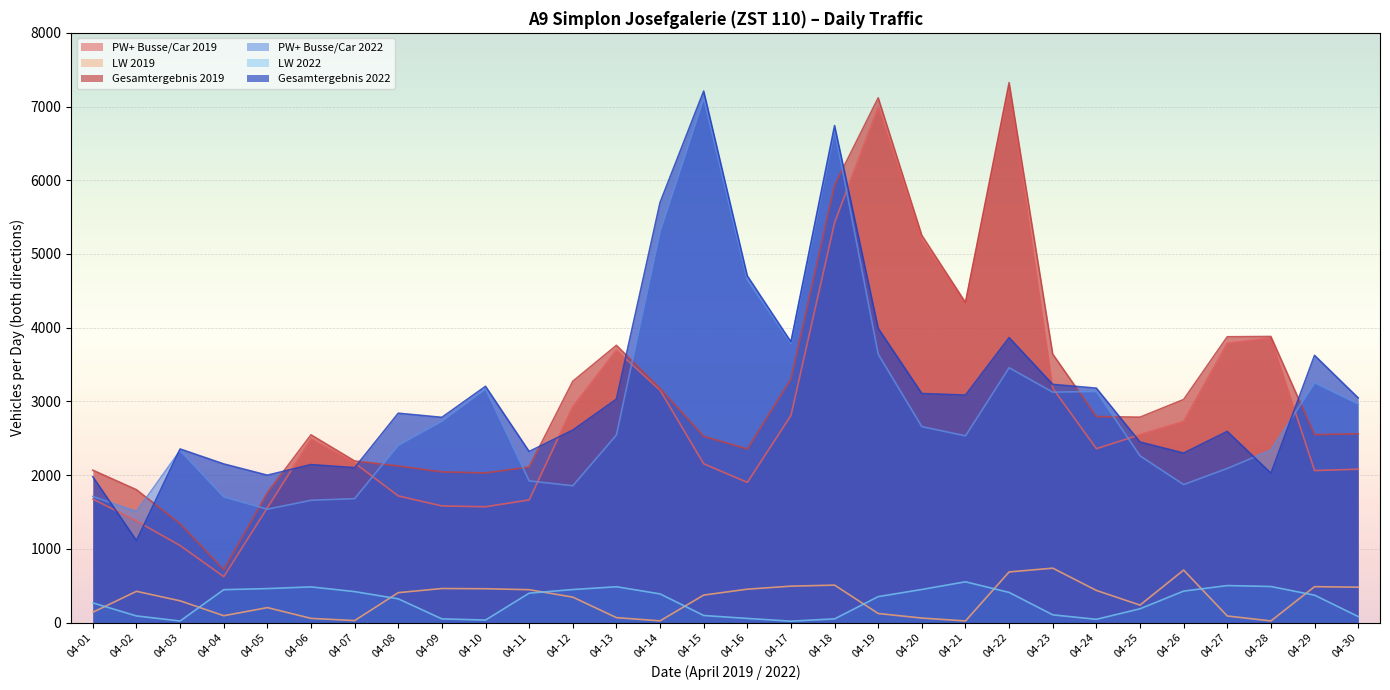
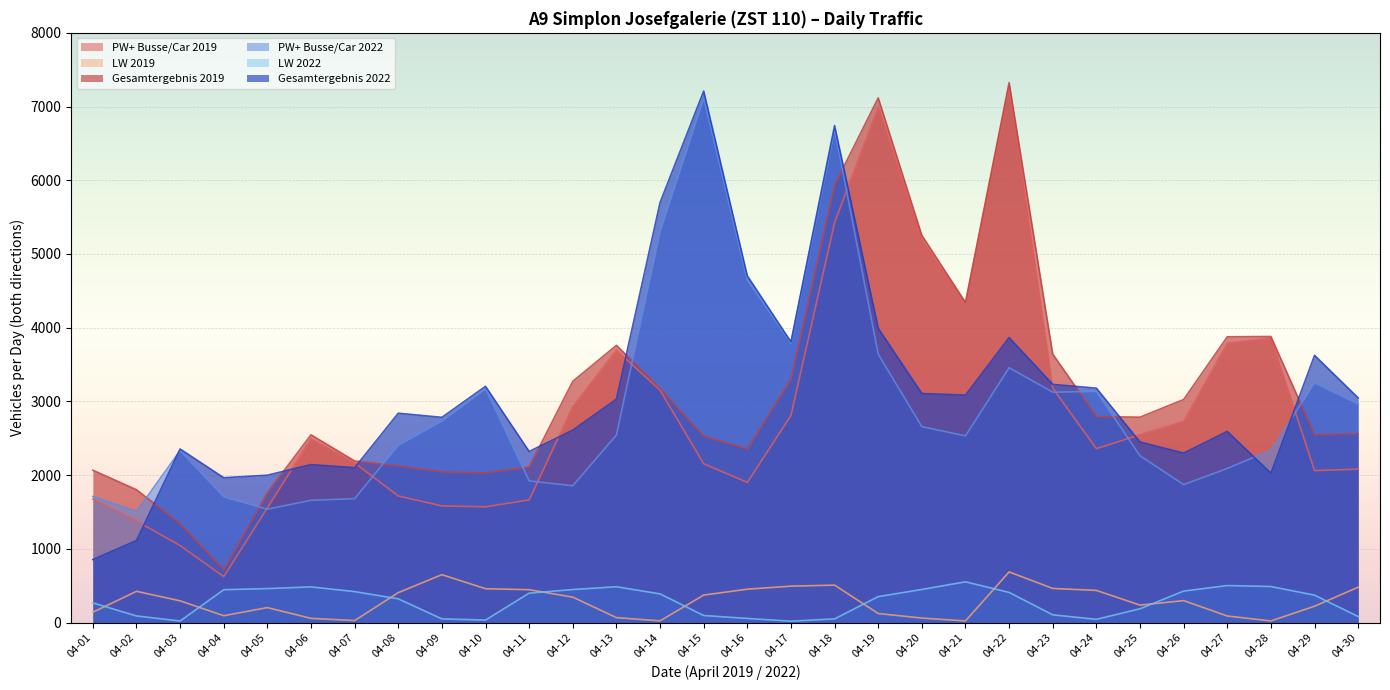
Gesamtergebnis 2022, 04-01: 2000 -> 900
Gesamtergebnis 2022, 04-04: 2200 -> 2000
LW 2019, 04-09: 500 -> 700
LW 2019, 04-23: 700 -> 500
LW 2019, 04-26: 700 -> 300
LW 2019, 04-29: 500 -> 200
